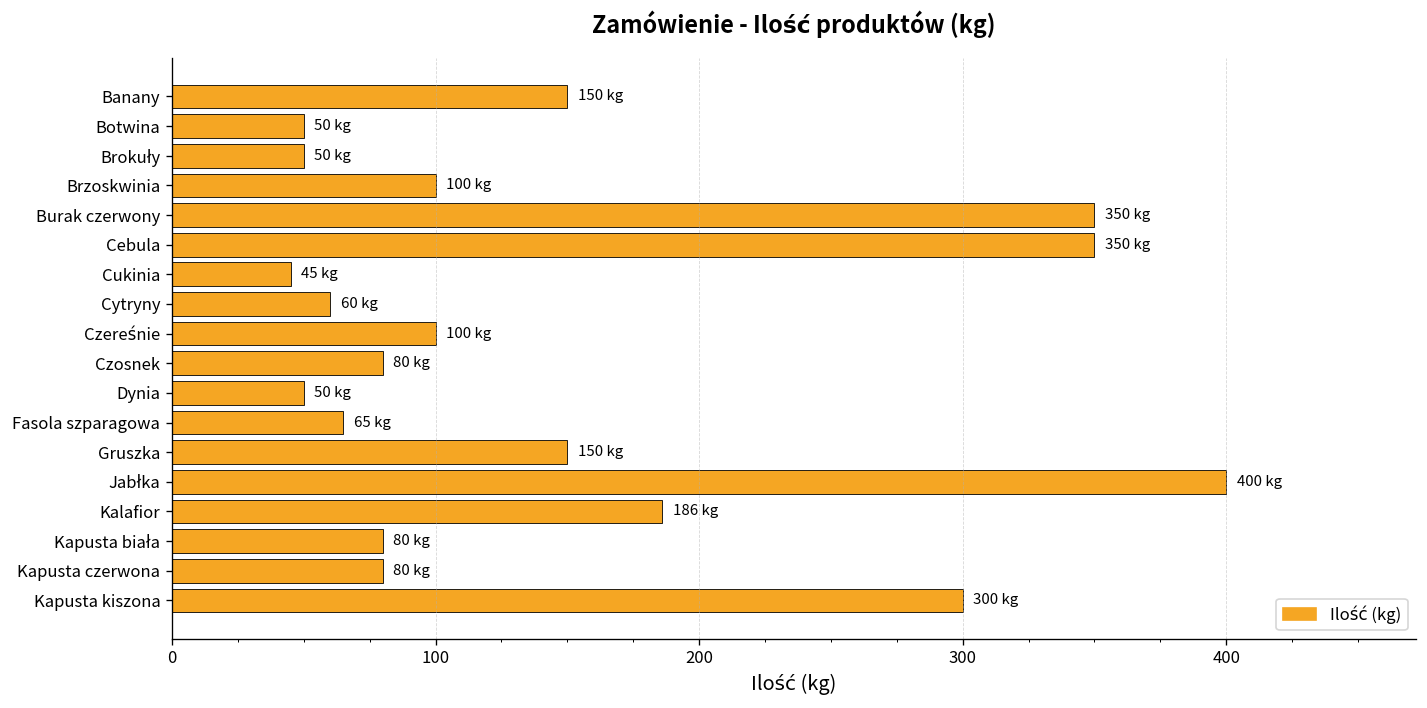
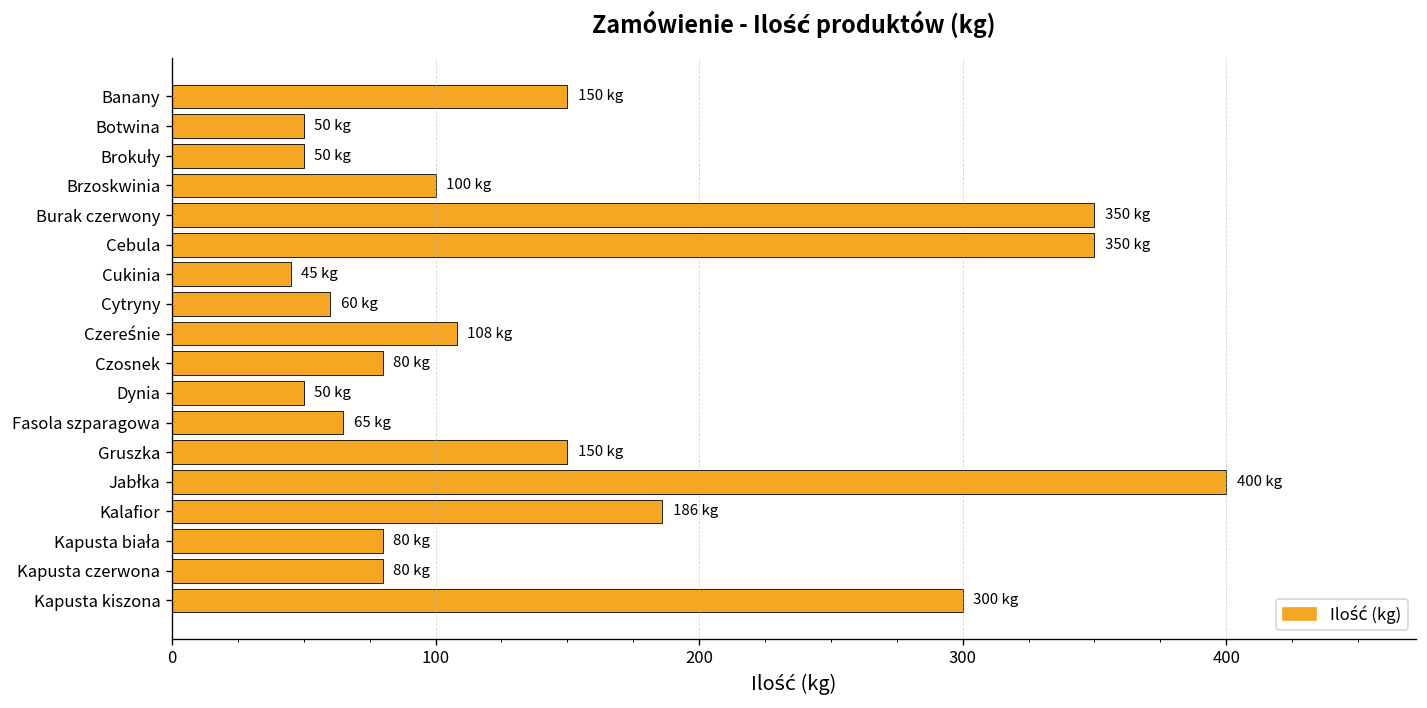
Czereśnie: 100 -> 108
